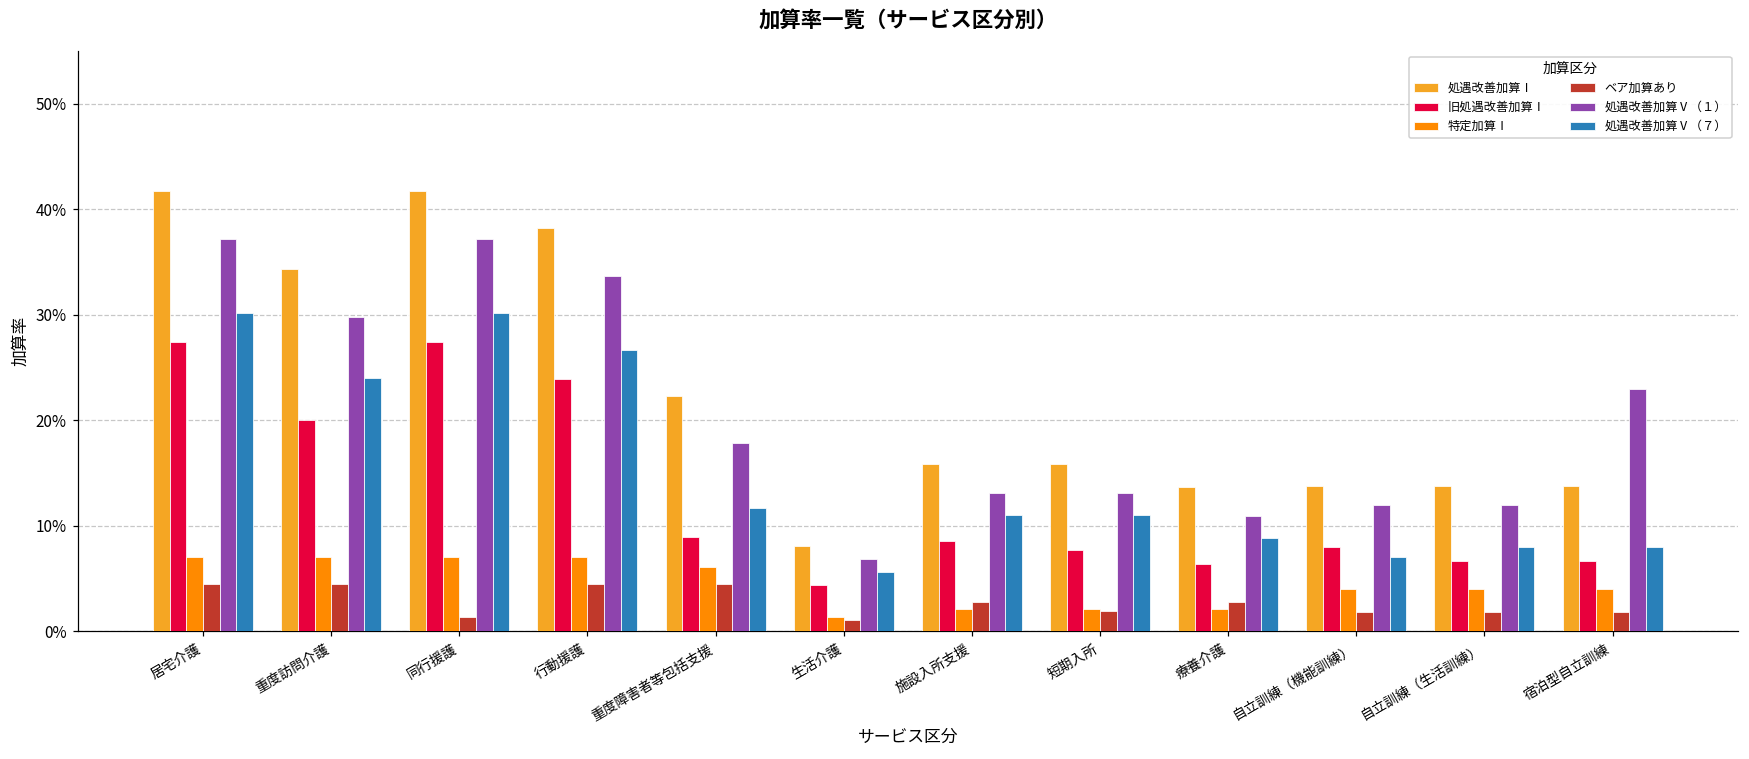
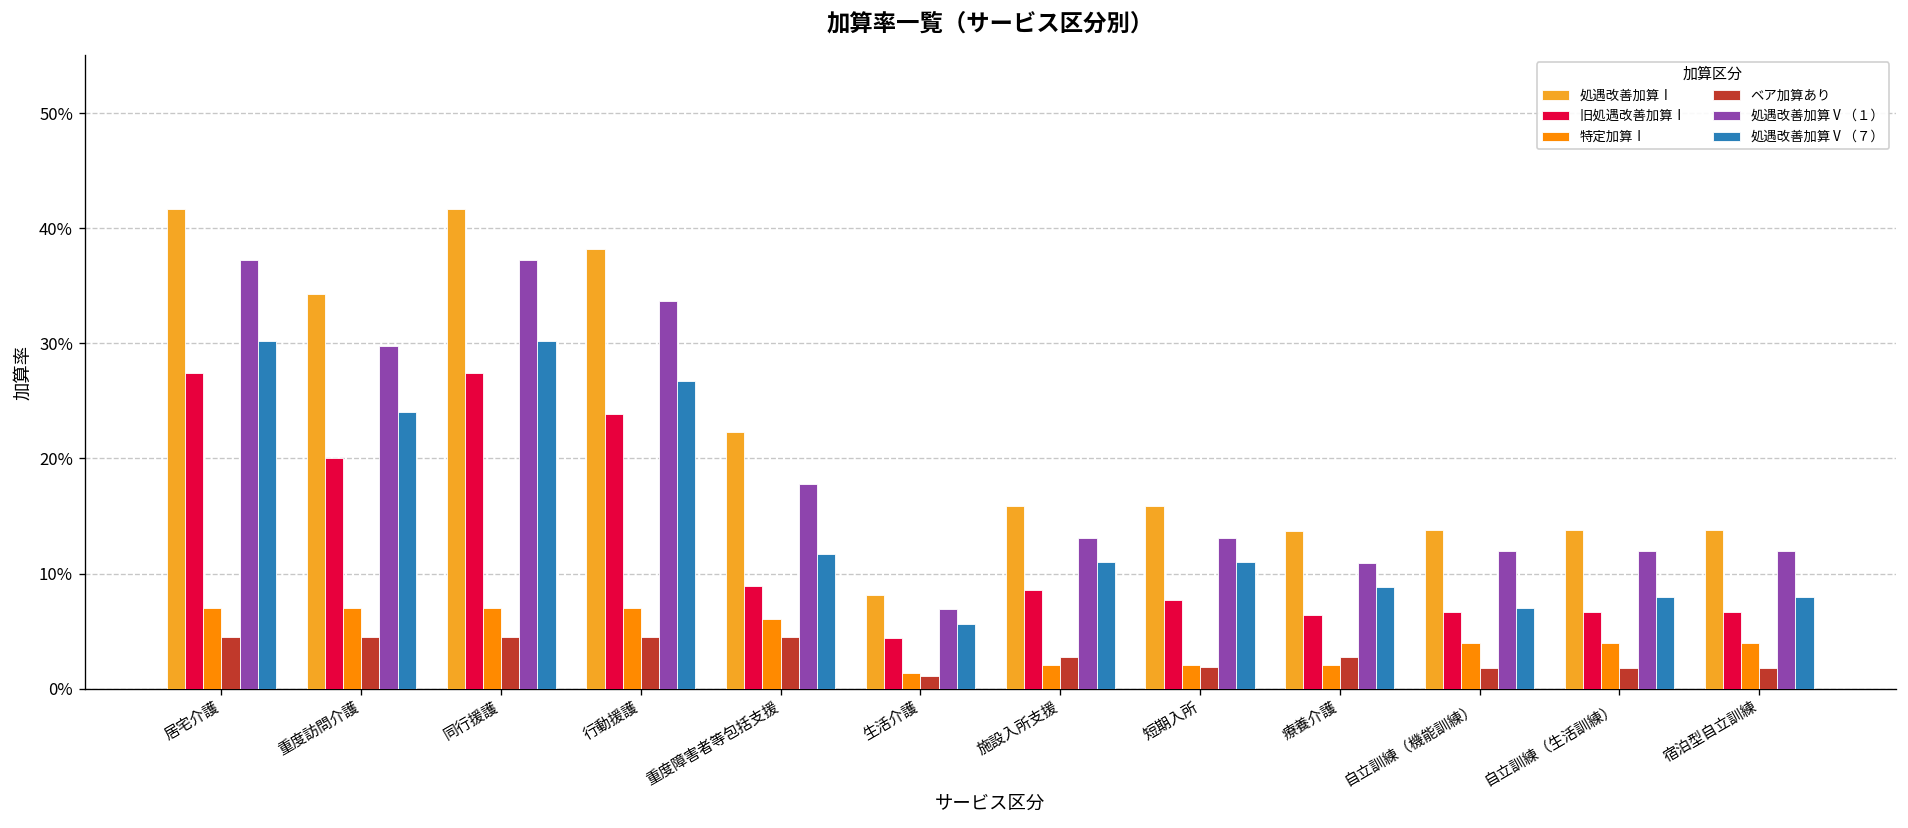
ベア加算あり, 同行援護: 1% -> 5%
旧処遇改善加算Ⅰ, 自立訓練（機能訓練）: 8% -> 7%
処遇改善加算Ⅴ（１）, 宿泊型自立訓練: 23% -> 12%
